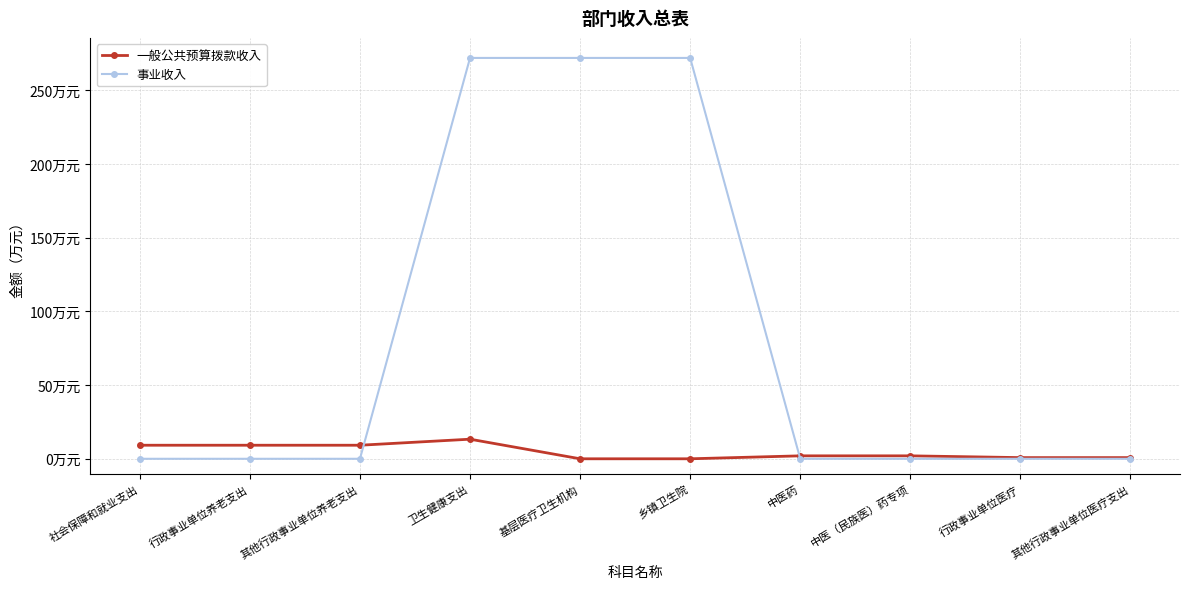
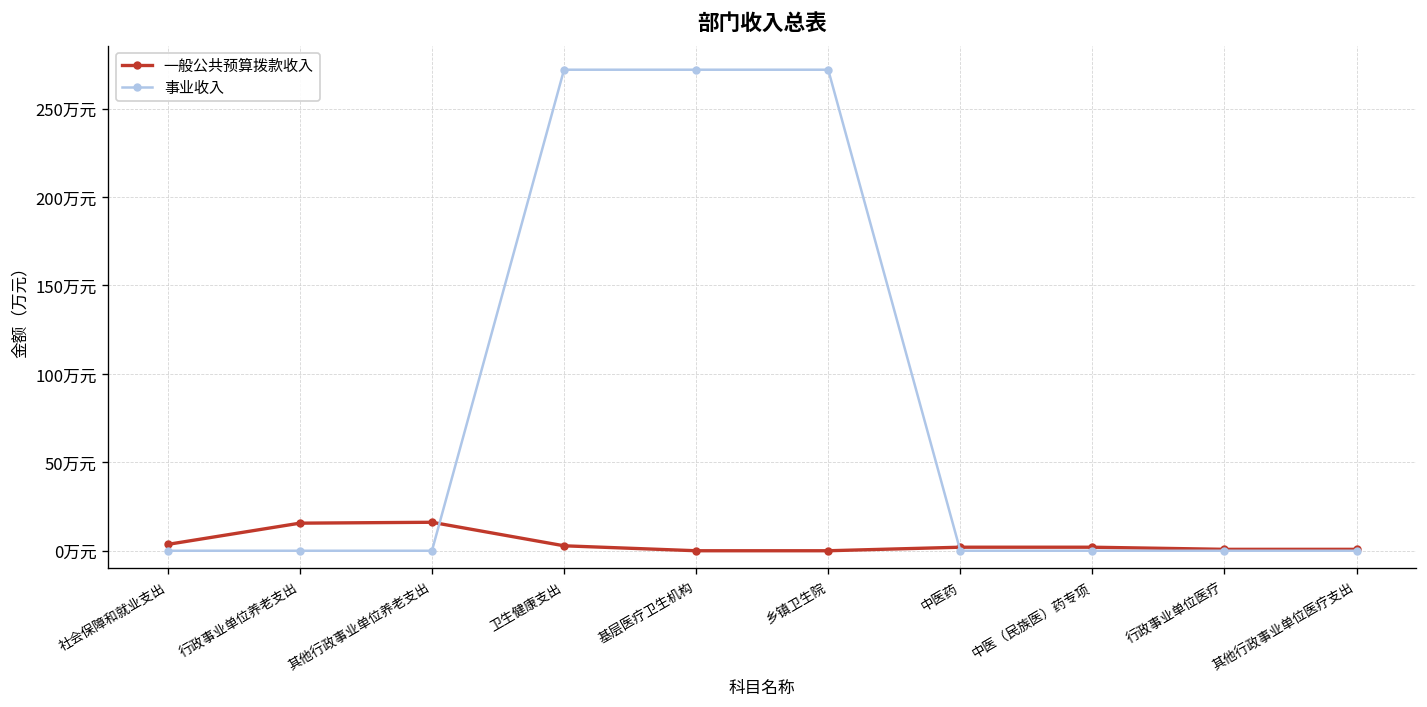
一般公共预算拨款收入, 社会保障和就业支出: 9万元 -> 4万元
一般公共预算拨款收入, 行政事业单位养老支出: 9万元 -> 16万元
一般公共预算拨款收入, 其他行政事业单位养老支出: 9万元 -> 16万元
一般公共预算拨款收入, 卫生健康支出: 13万元 -> 3万元
